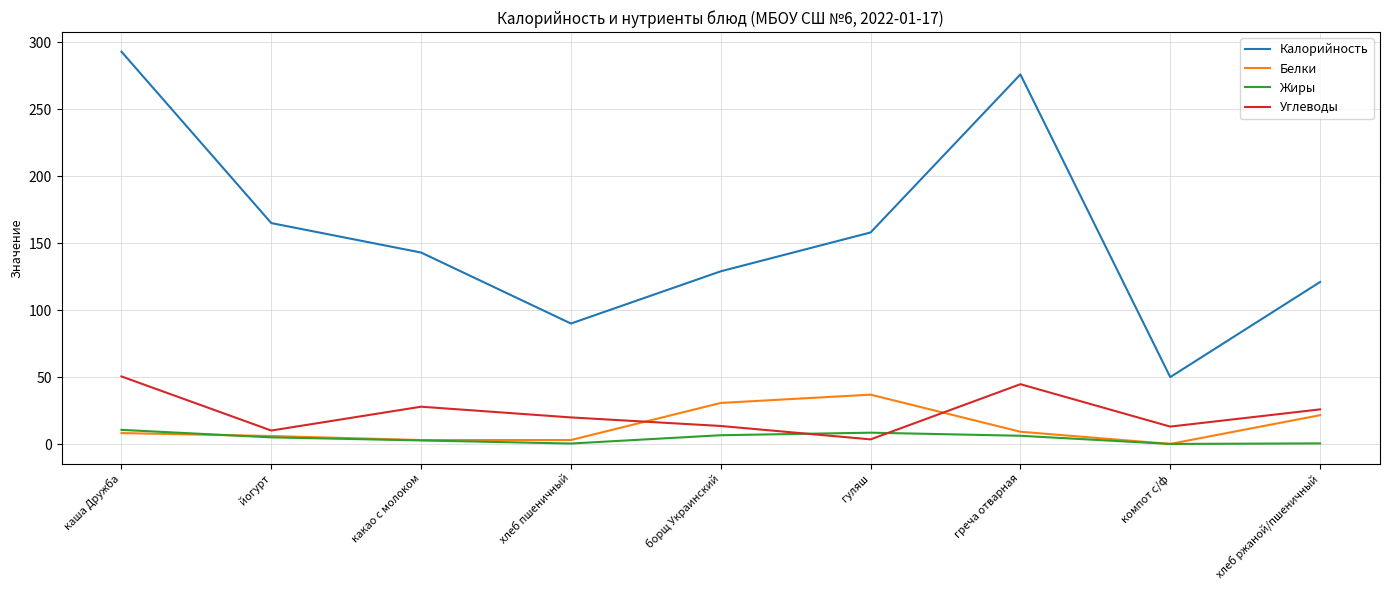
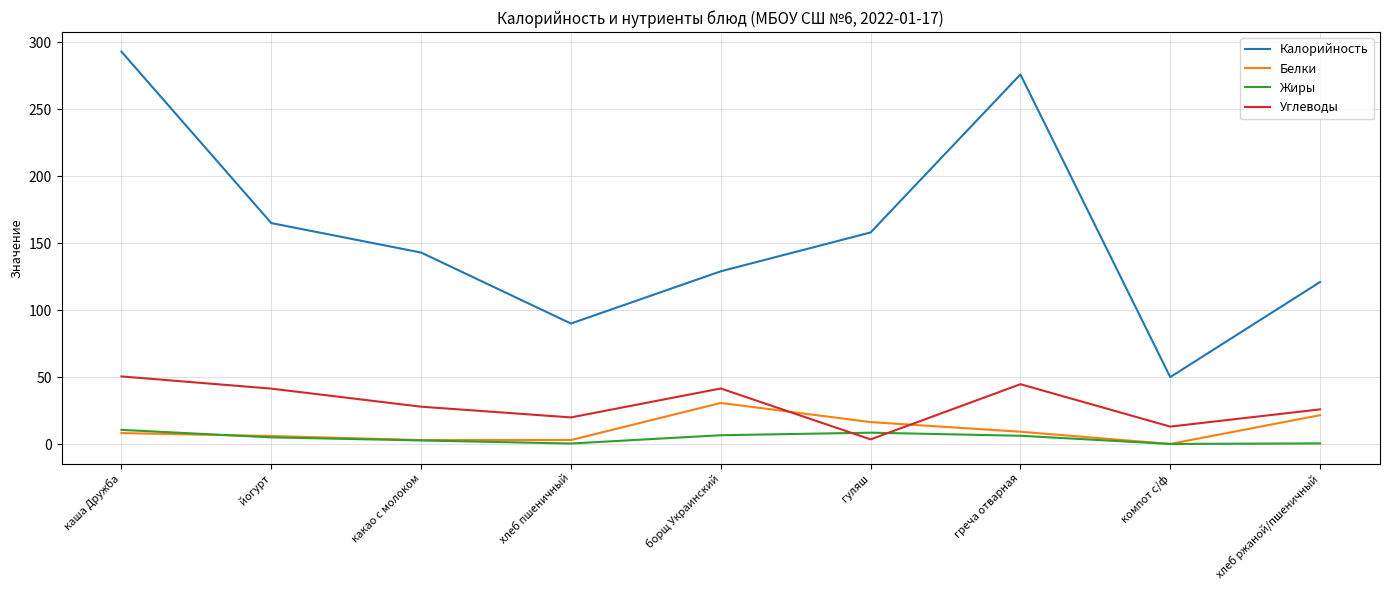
Углеводы, йогурт: 10 -> 41
Углеводы, борщ Украинский: 14 -> 42
Белки, гуляш: 37 -> 16
